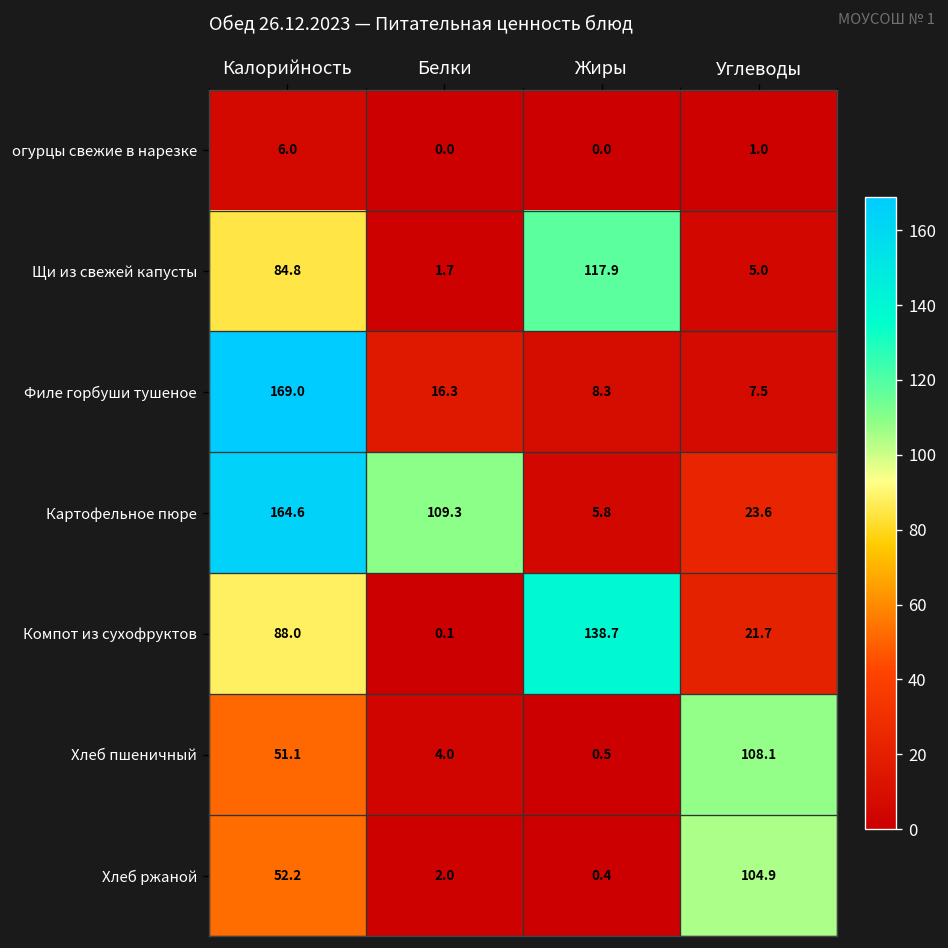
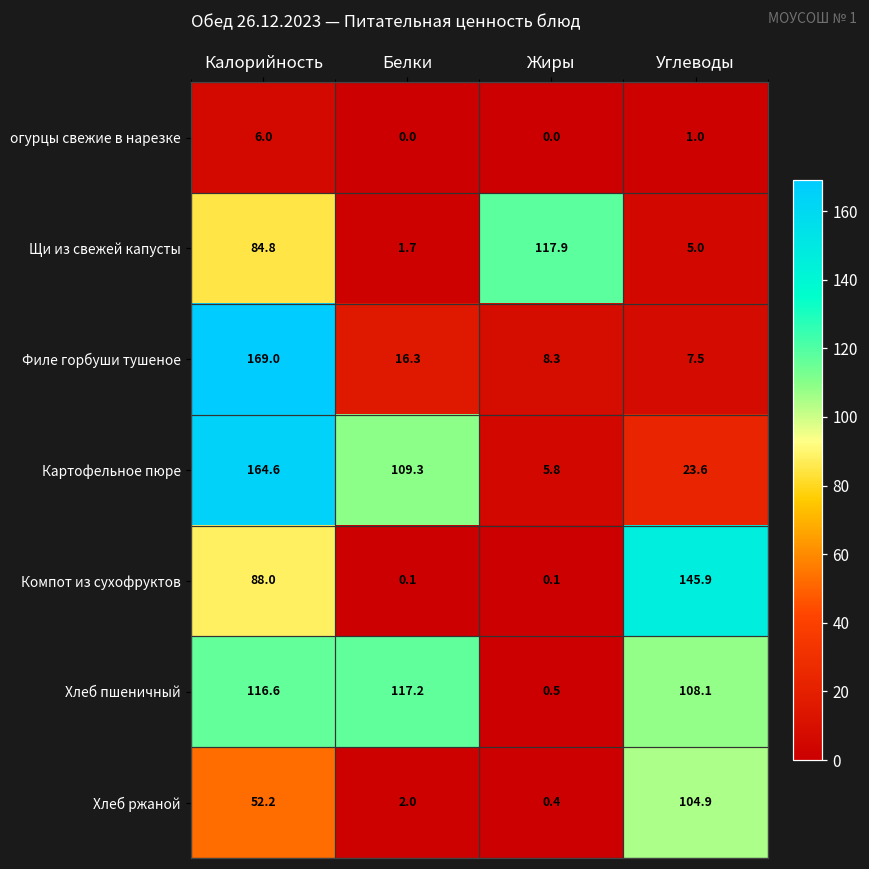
Компот из сухофруктов, Жиры: 138.7 -> 0.1
Компот из сухофруктов, Углеводы: 21.7 -> 145.9
Хлеб пшеничный, Калорийность: 51.1 -> 116.6
Хлеб пшеничный, Белки: 4.0 -> 117.2
